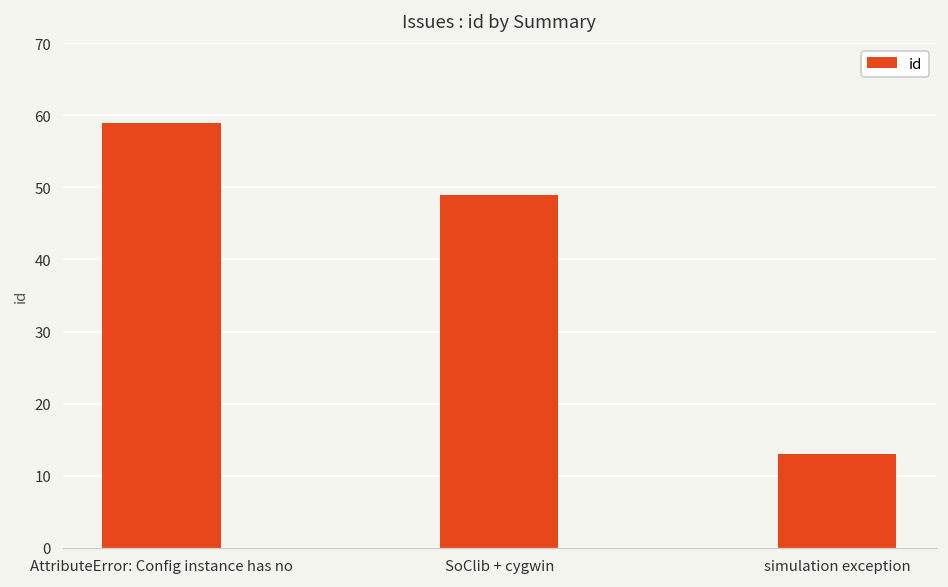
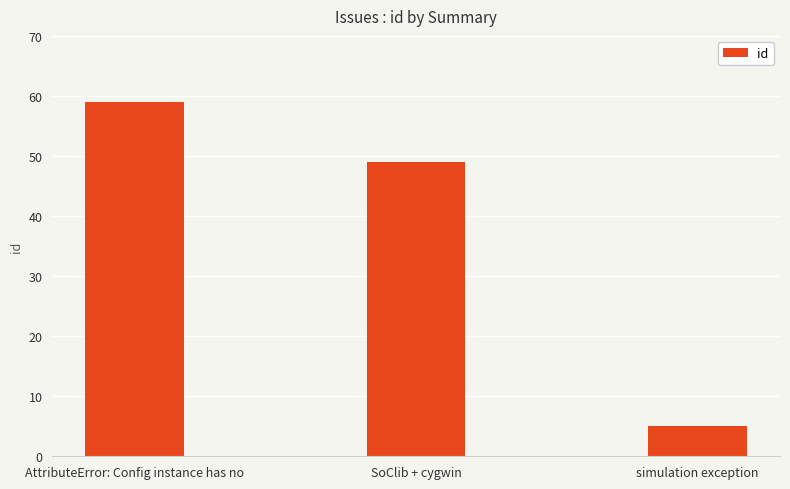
simulation exception: 13 -> 5
